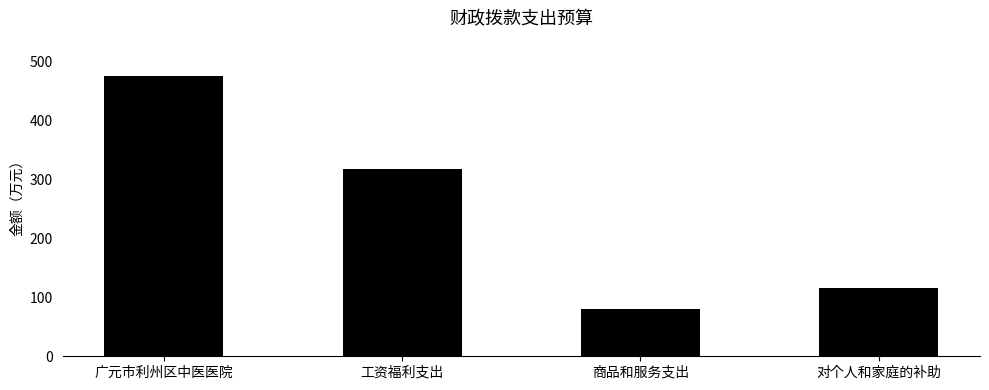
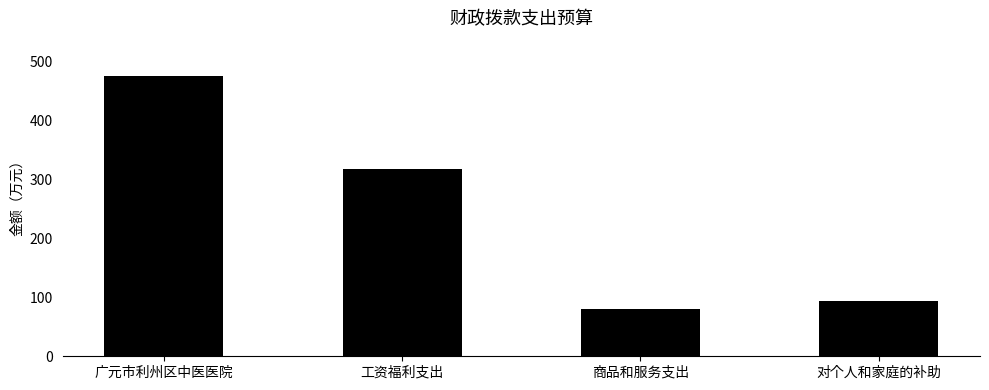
对个人和家庭的补助: 120 -> 90
